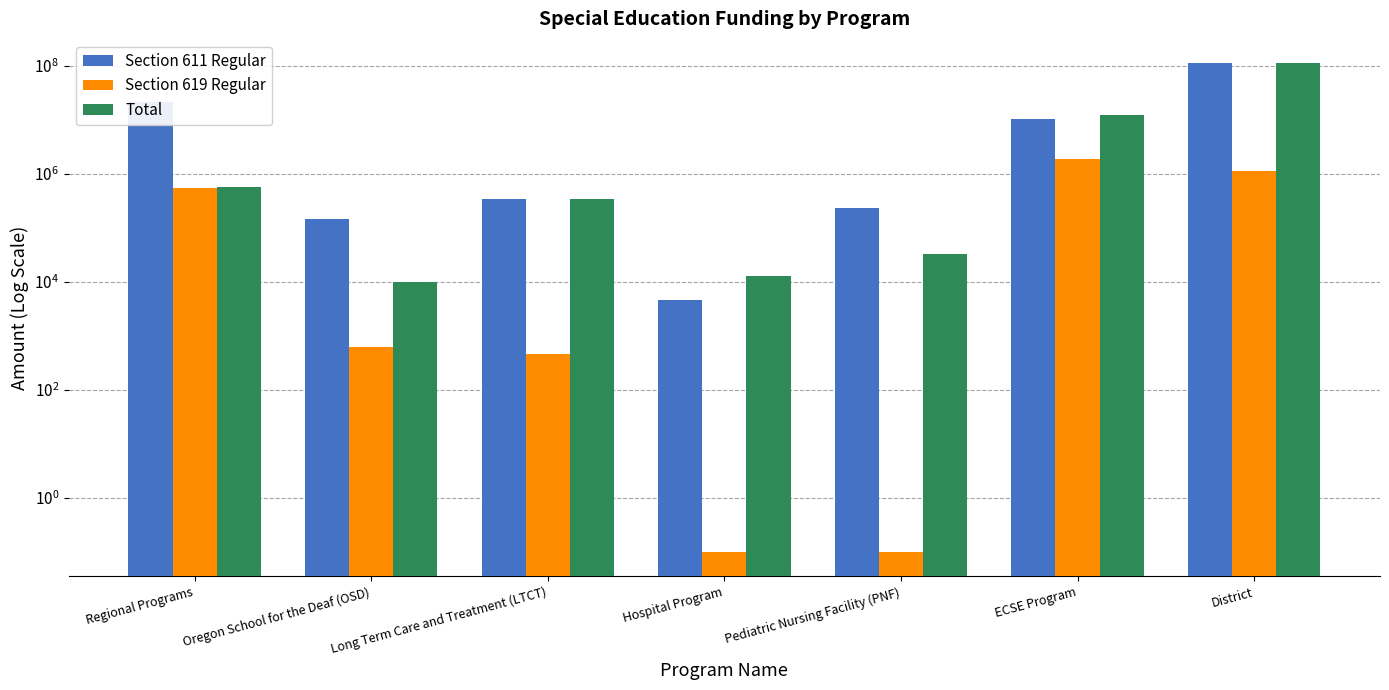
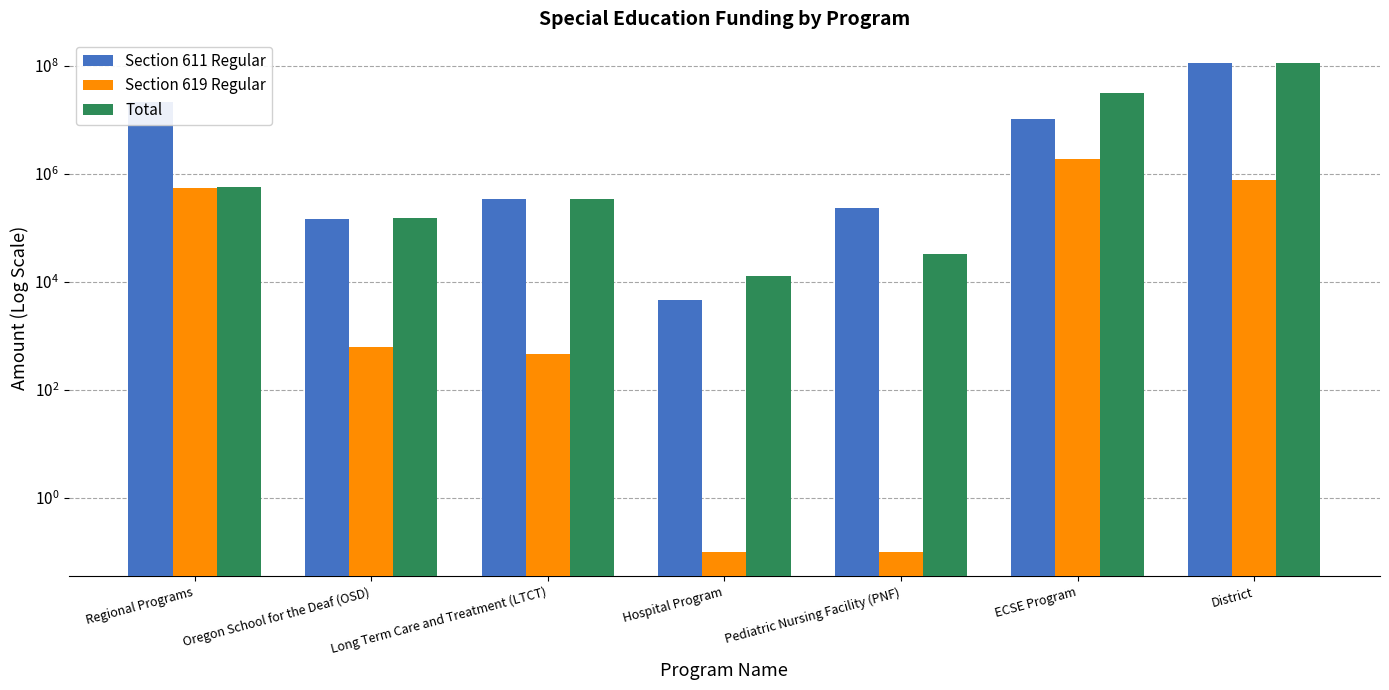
Total, Oregon School for the Deaf (OSD): 10000 -> 150000
Total, ECSE Program: 12000000 -> 30000000
Section 619 Regular, District: 1100000 -> 800000
